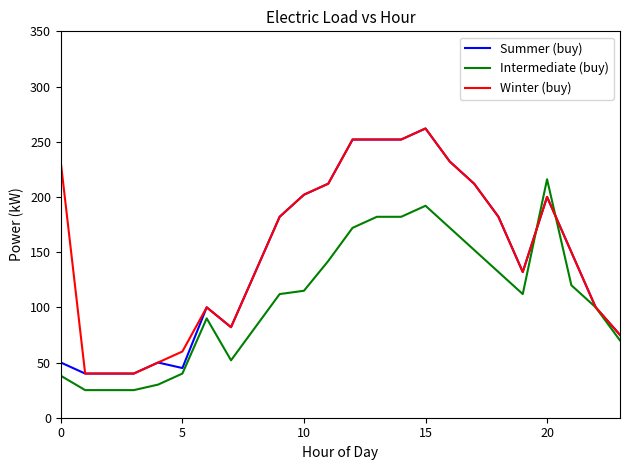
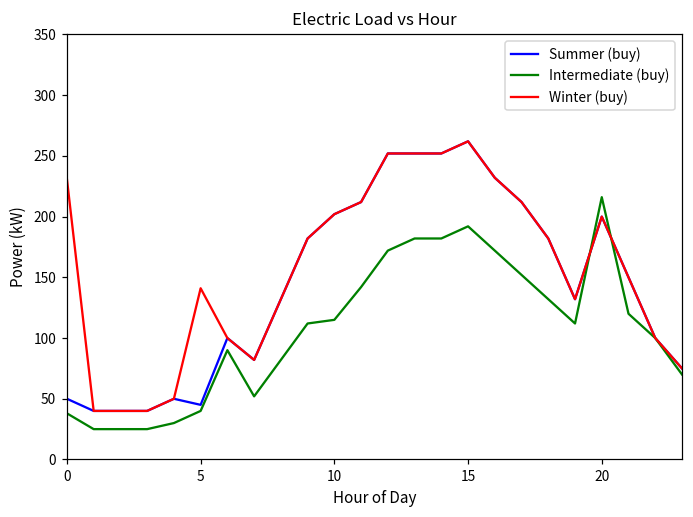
Winter (buy), 5: 60 -> 141
